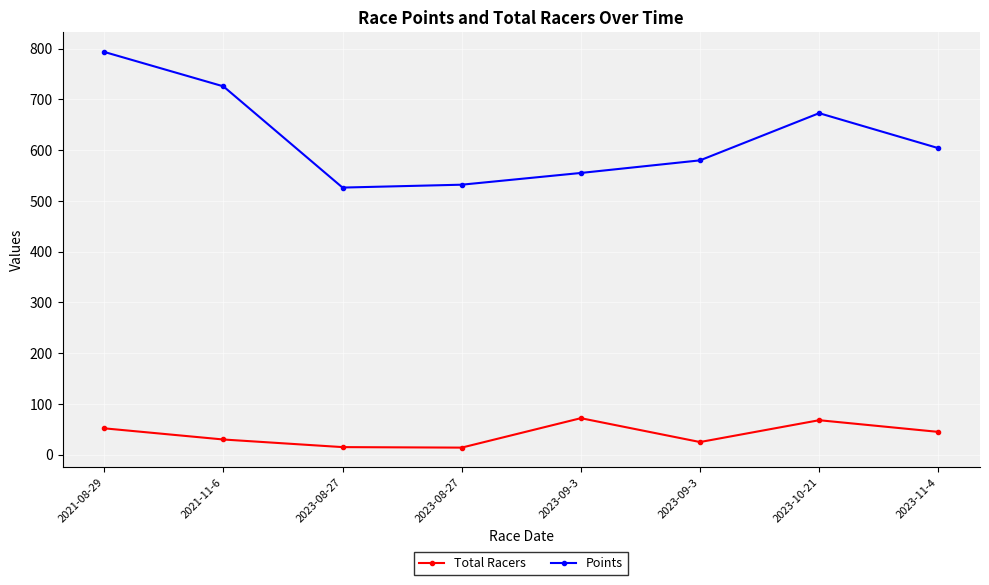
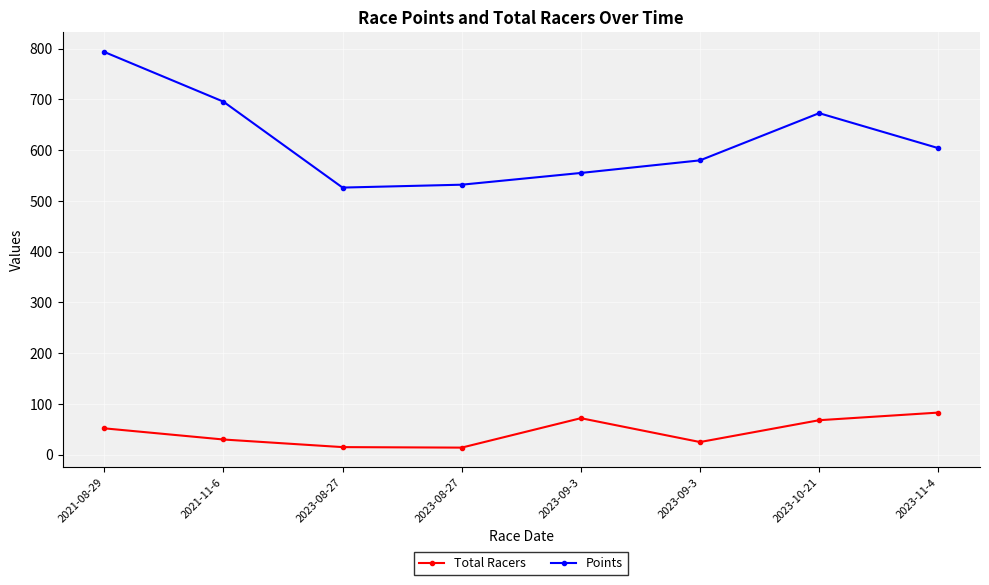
Points, 2021-11-6: 730 -> 700
Total Racers, 2023-11-4: 50 -> 80
